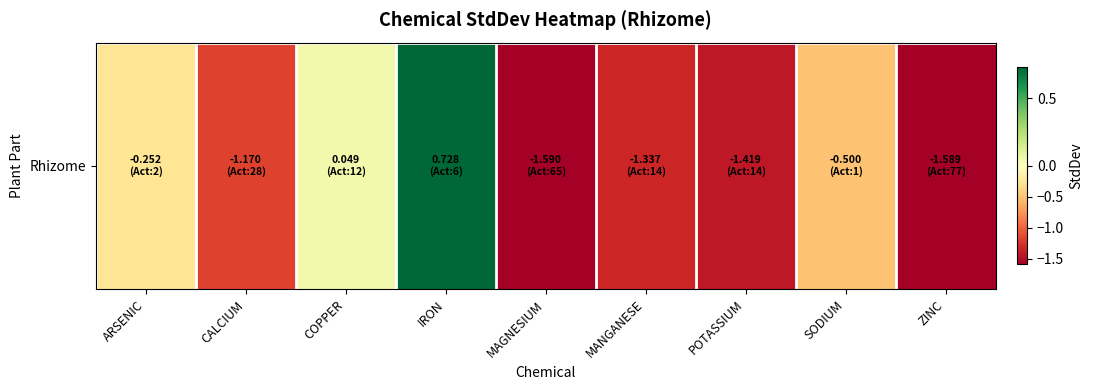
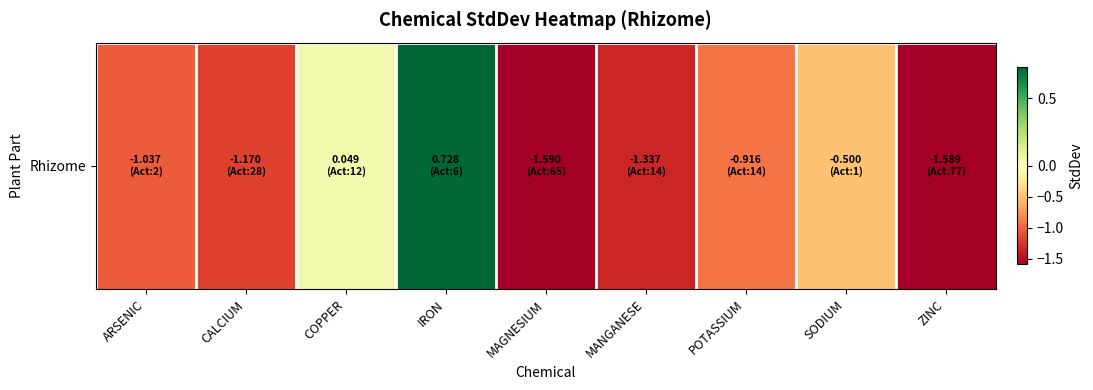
Rhizome, ARSENIC: -0.252 -> -1.037
Rhizome, POTASSIUM: -1.419 -> -0.916
